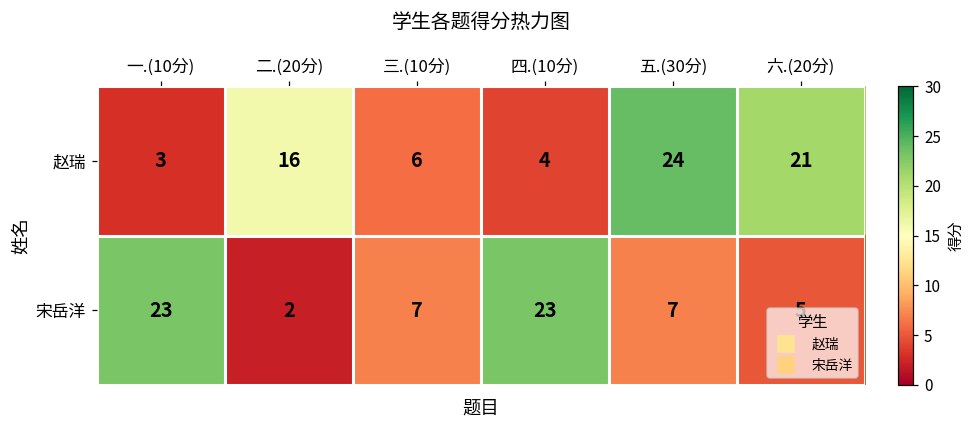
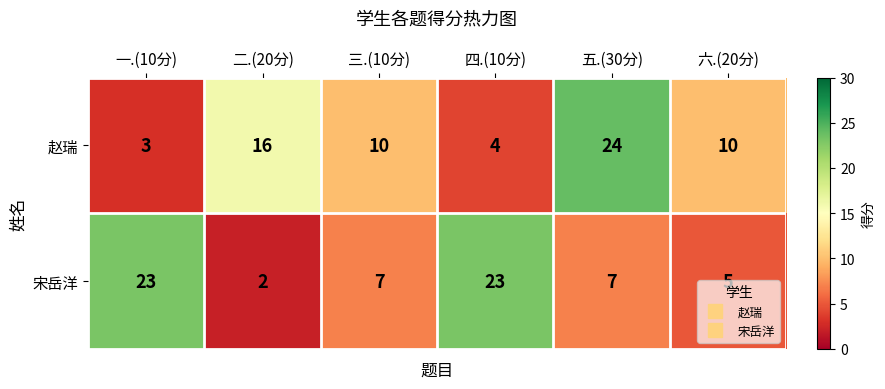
赵瑞, 三.(10分): 6 -> 10
赵瑞, 六.(20分): 21 -> 10
